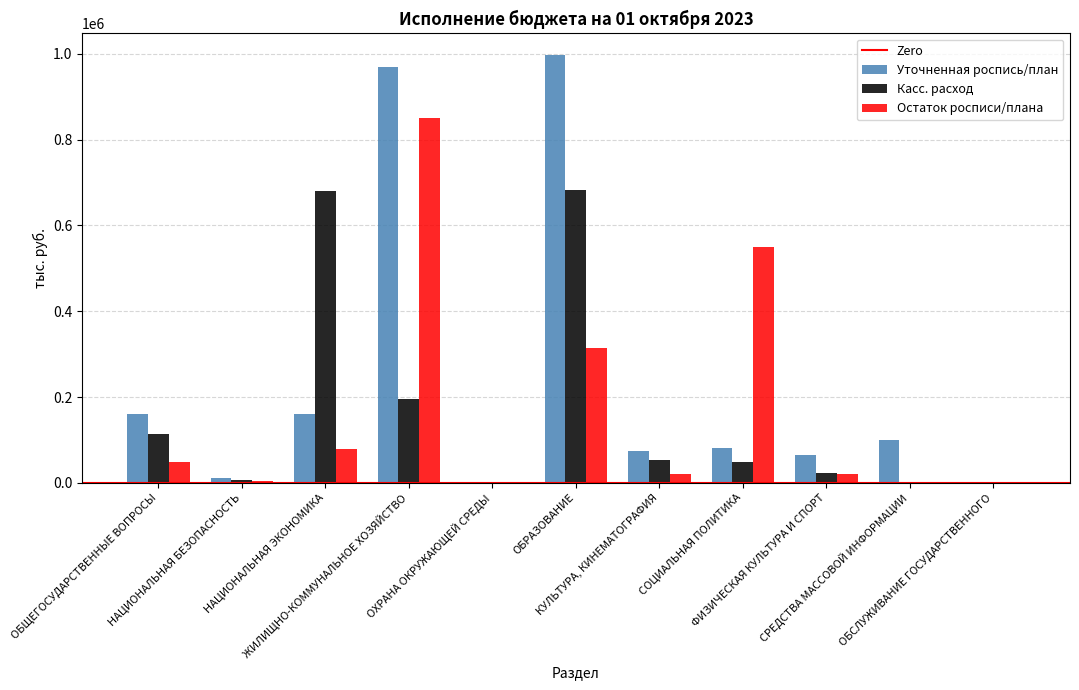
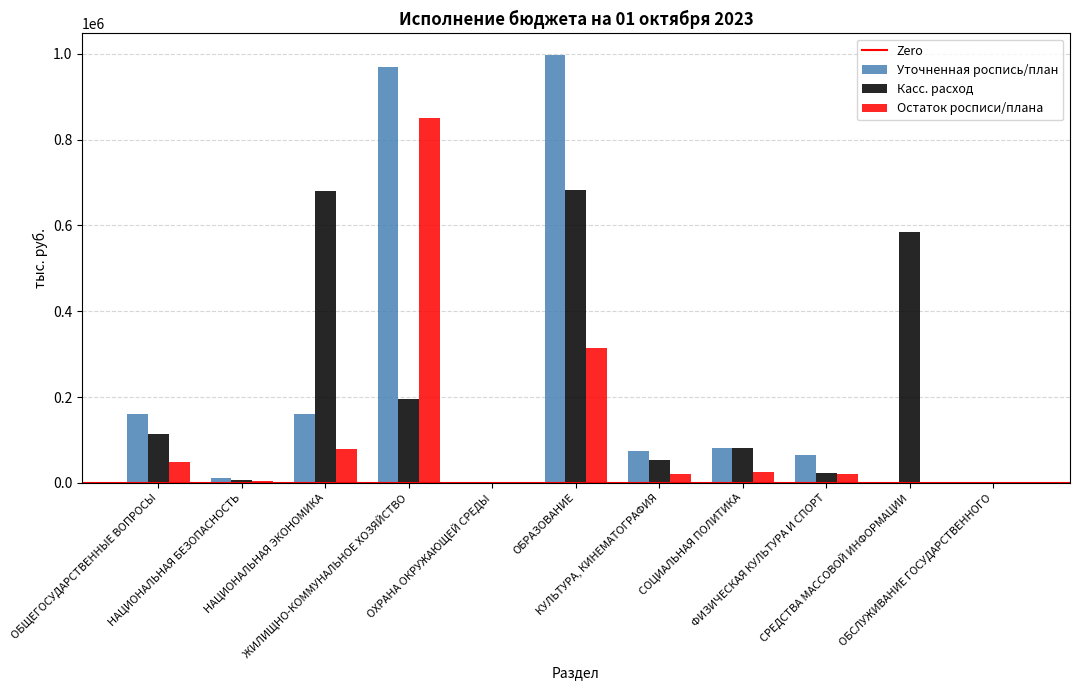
Касс. расход, СОЦИАЛЬНАЯ ПОЛИТИКА: 50000 -> 80000
Остаток росписи/плана, СОЦИАЛЬНАЯ ПОЛИТИКА: 550000 -> 30000
Уточненная роспись/план, СРЕДСТВА МАССОВОЙ ИНФОРМАЦИИ: 100000 -> 0
Касс. расход, СРЕДСТВА МАССОВОЙ ИНФОРМАЦИИ: 0 -> 590000
